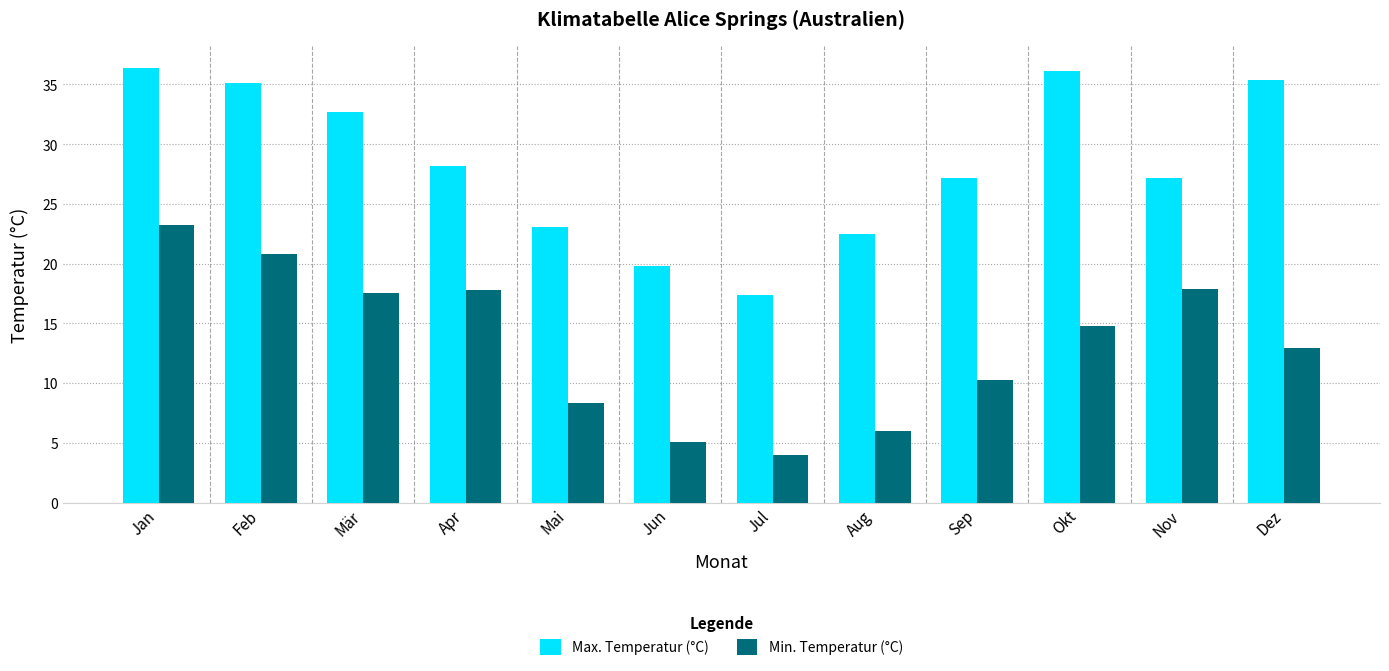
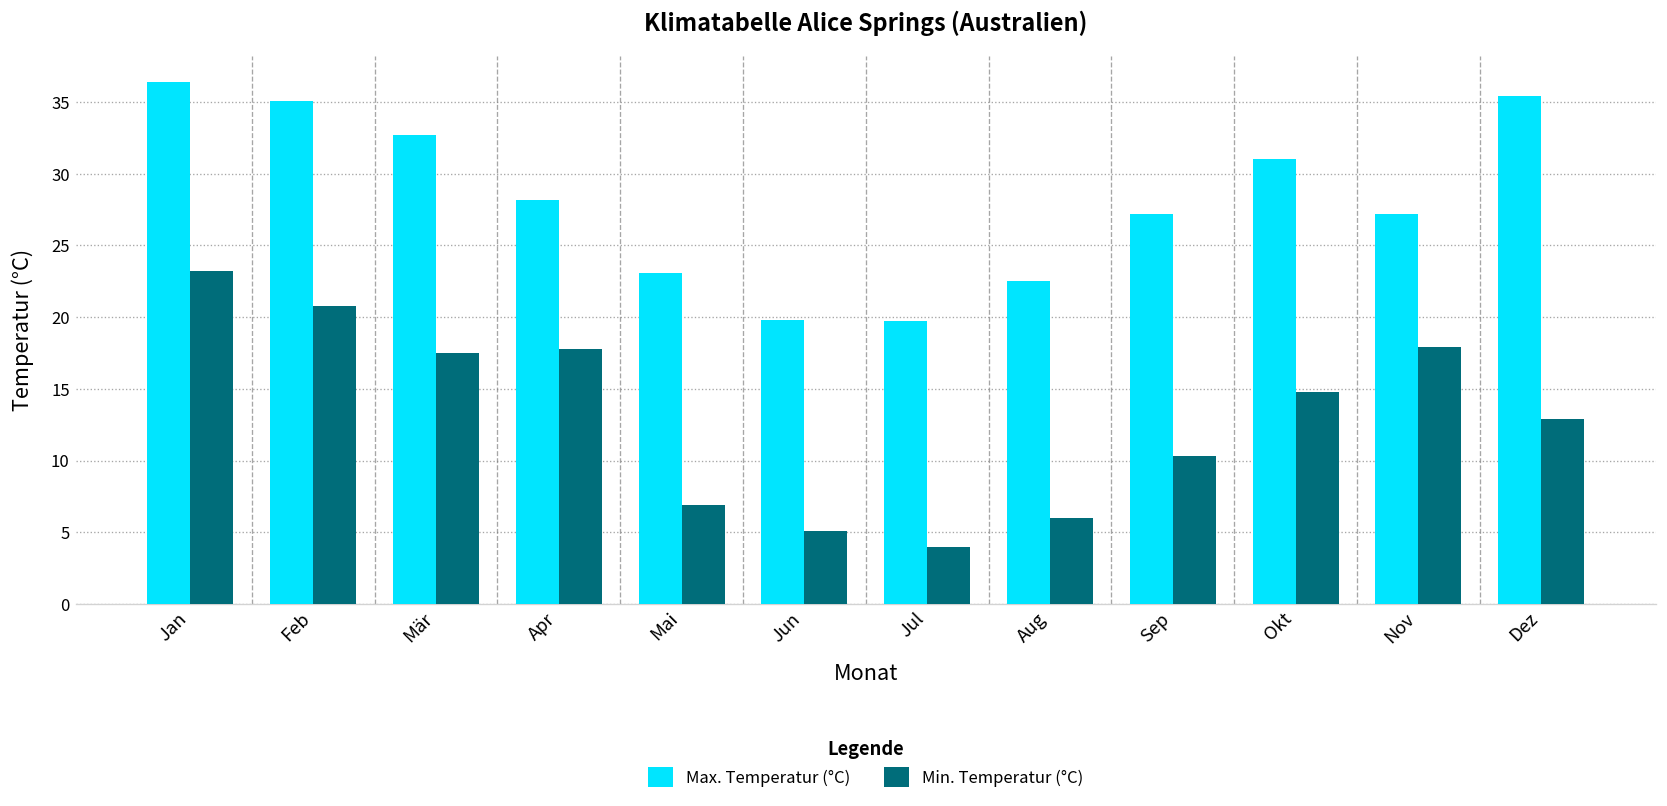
Min. Temperatur (°C), Mai: 8.3 -> 6.9
Max. Temperatur (°C), Jul: 17.4 -> 19.7
Max. Temperatur (°C), Okt: 36.1 -> 31.0
